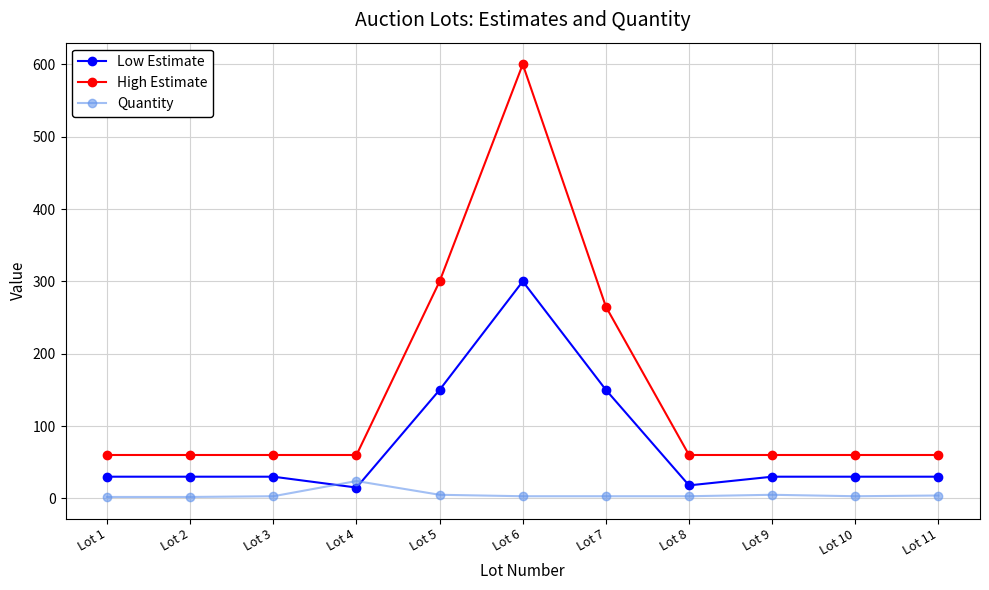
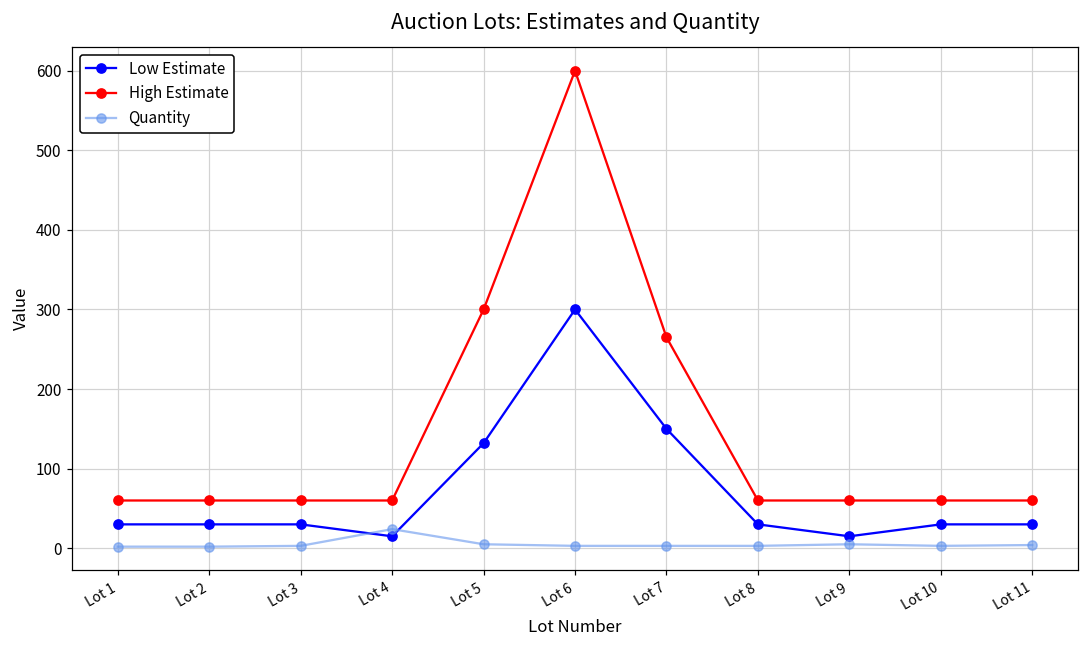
Low Estimate, Lot 5: 150 -> 130
Low Estimate, Lot 8: 20 -> 30
Low Estimate, Lot 9: 30 -> 20
